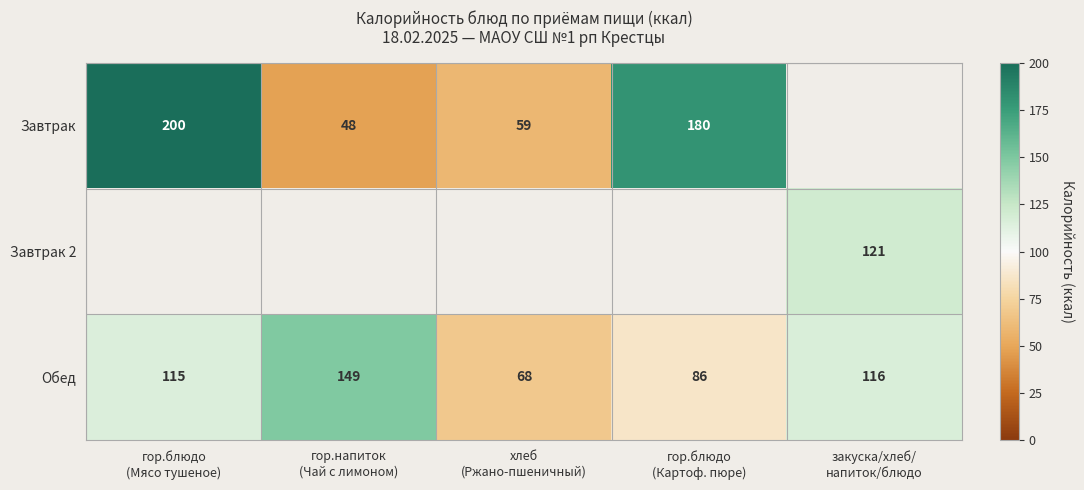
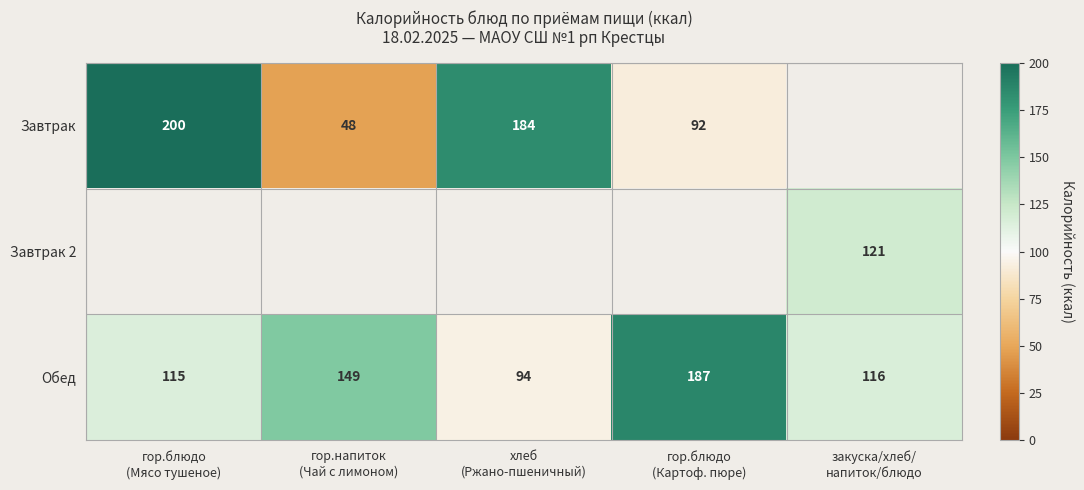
Завтрак, хлеб (Ржано-пшеничный): 59 -> 184
Завтрак, гор.блюдо (Картоф. пюре): 180 -> 92
Обед, хлеб (Ржано-пшеничный): 68 -> 94
Обед, гор.блюдо (Картоф. пюре): 86 -> 187
